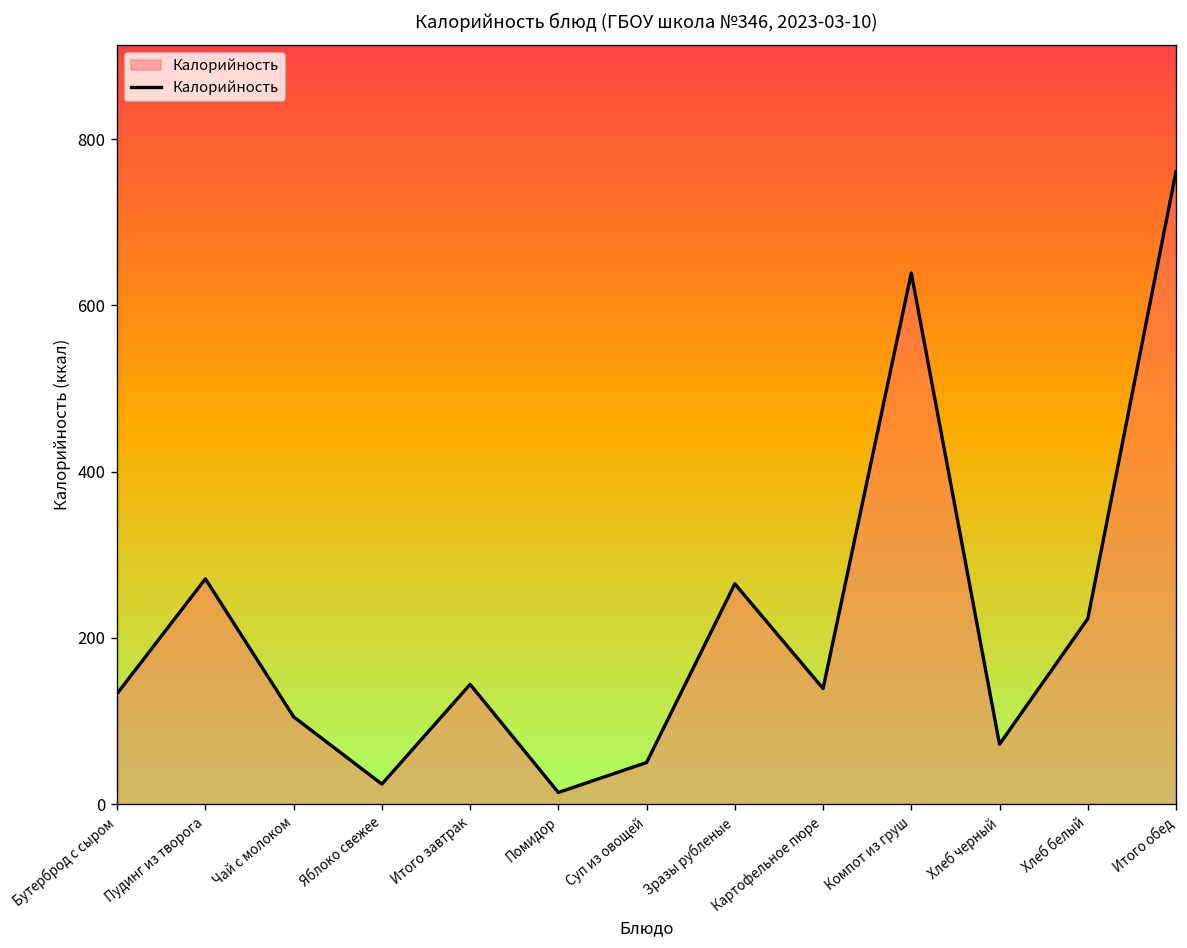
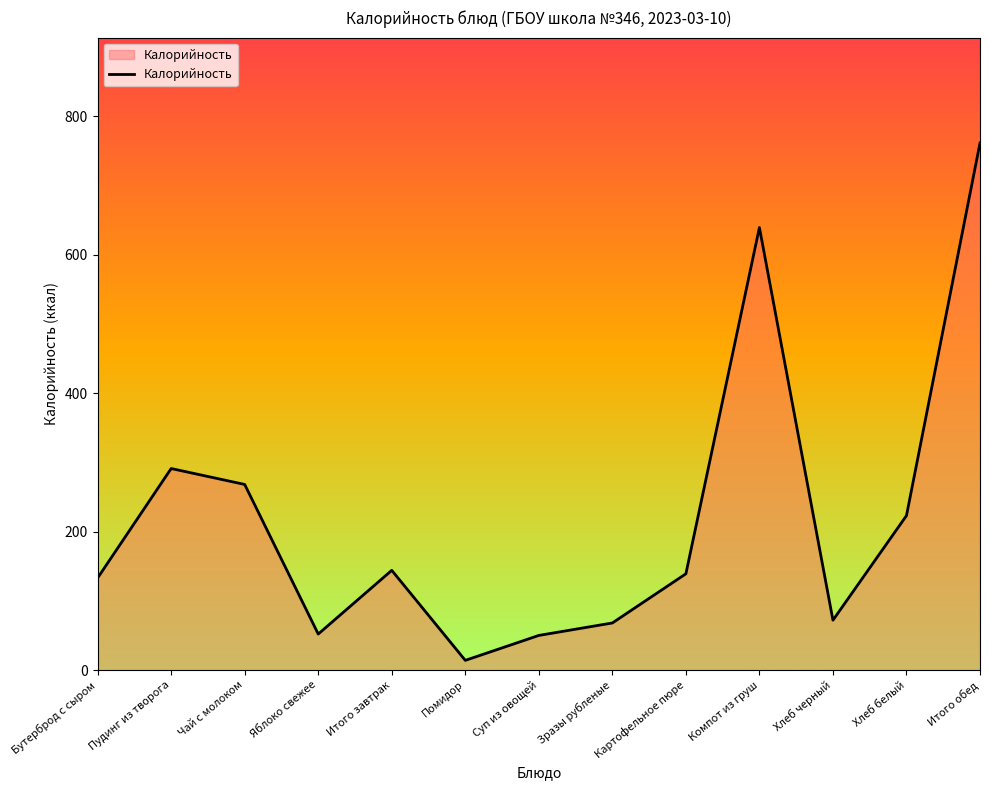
Пудинг из творога: 270 -> 290
Чай с молоком: 110 -> 270
Яблоко свежее: 20 -> 50
Зразы рубленые: 270 -> 70
